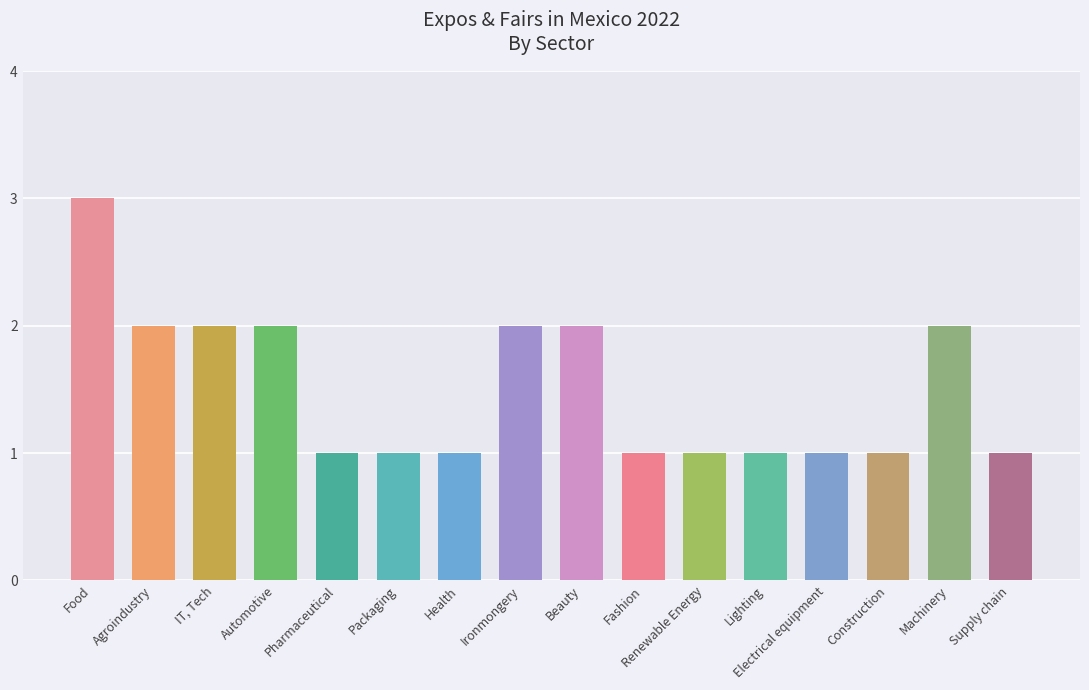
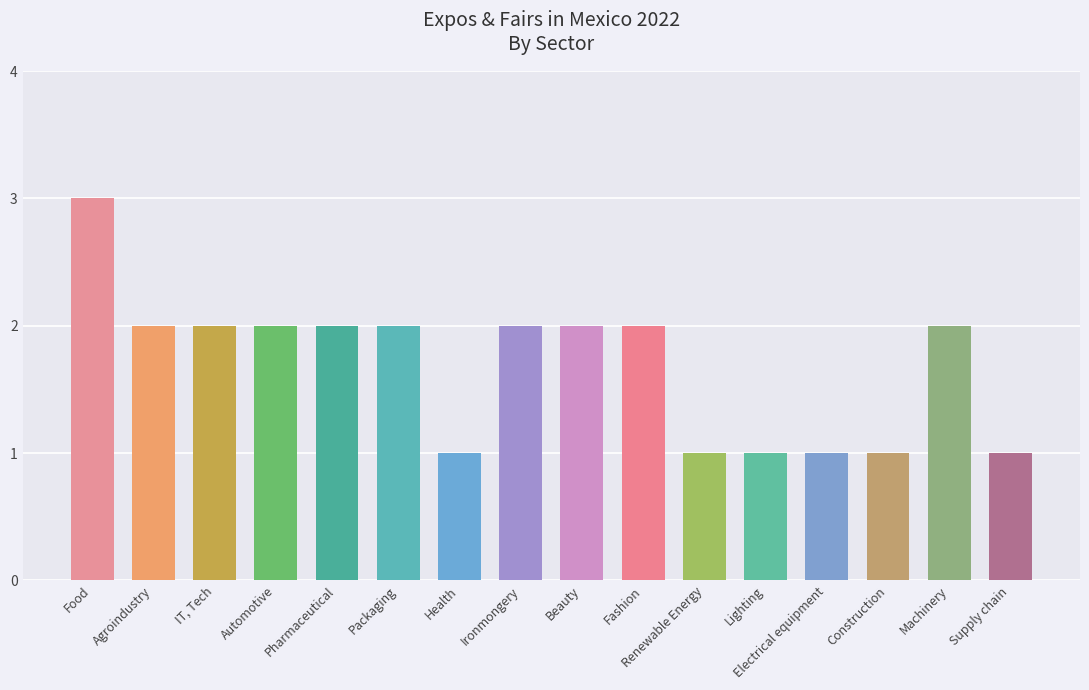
Pharmaceutical: 1 -> 2
Packaging: 1 -> 2
Fashion: 1 -> 2
